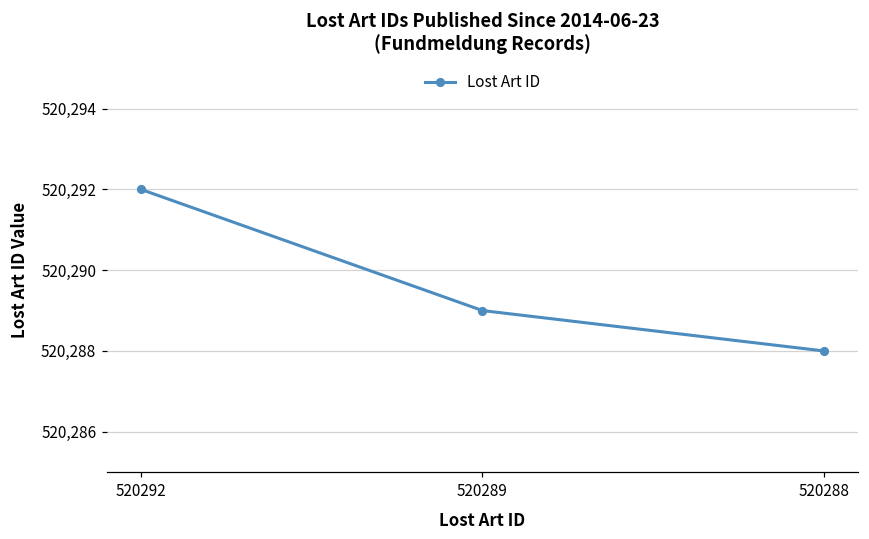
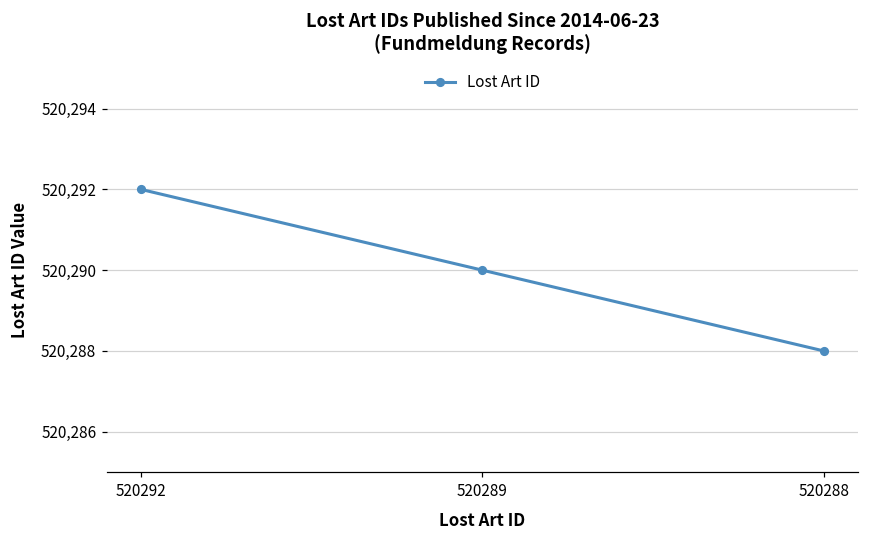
520289: 520,289 -> 520,290
